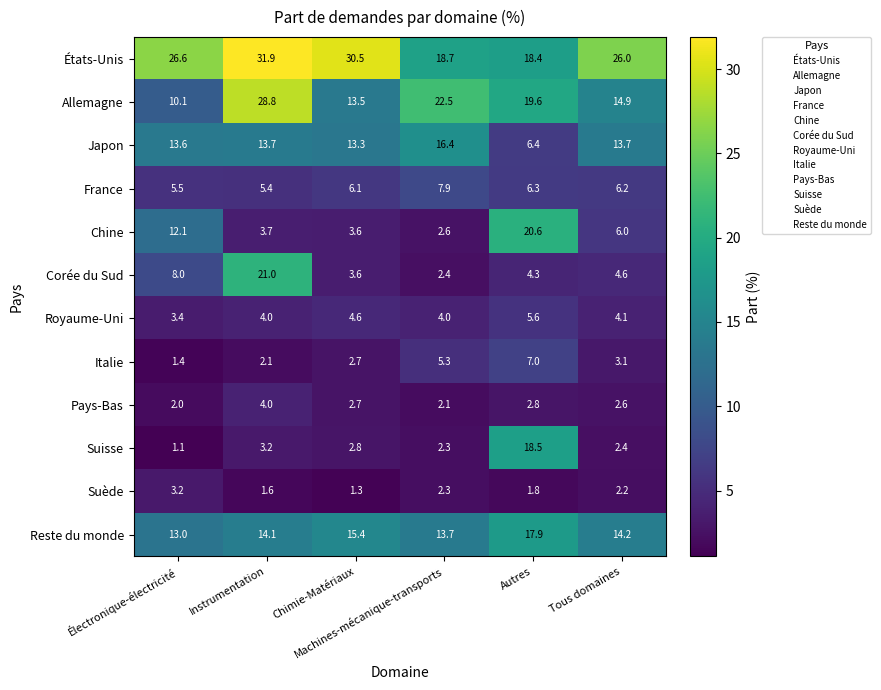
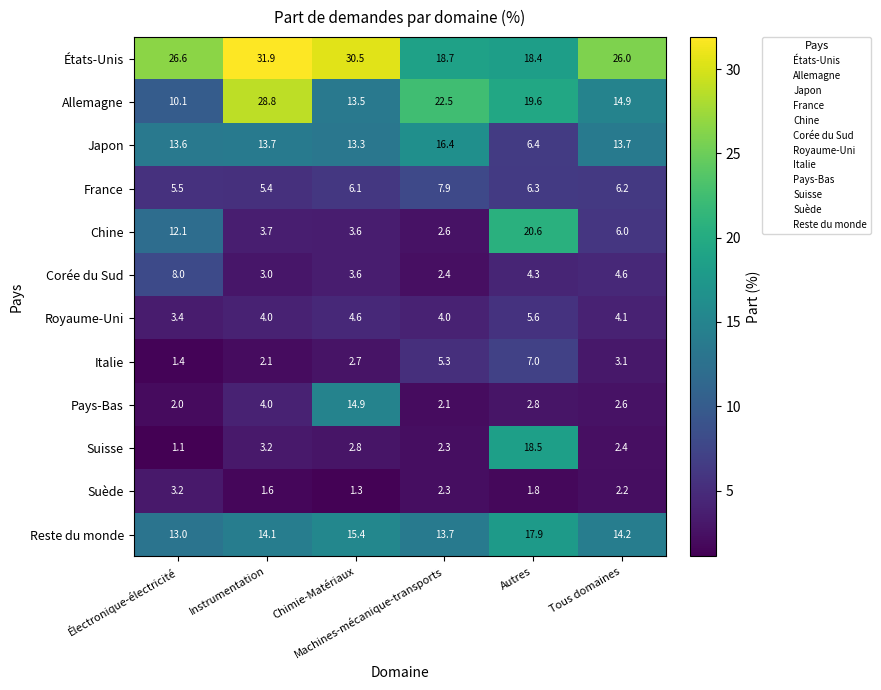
Corée du Sud, Instrumentation: 21.0 -> 3.0
Pays-Bas, Chimie-Matériaux: 2.7 -> 14.9
